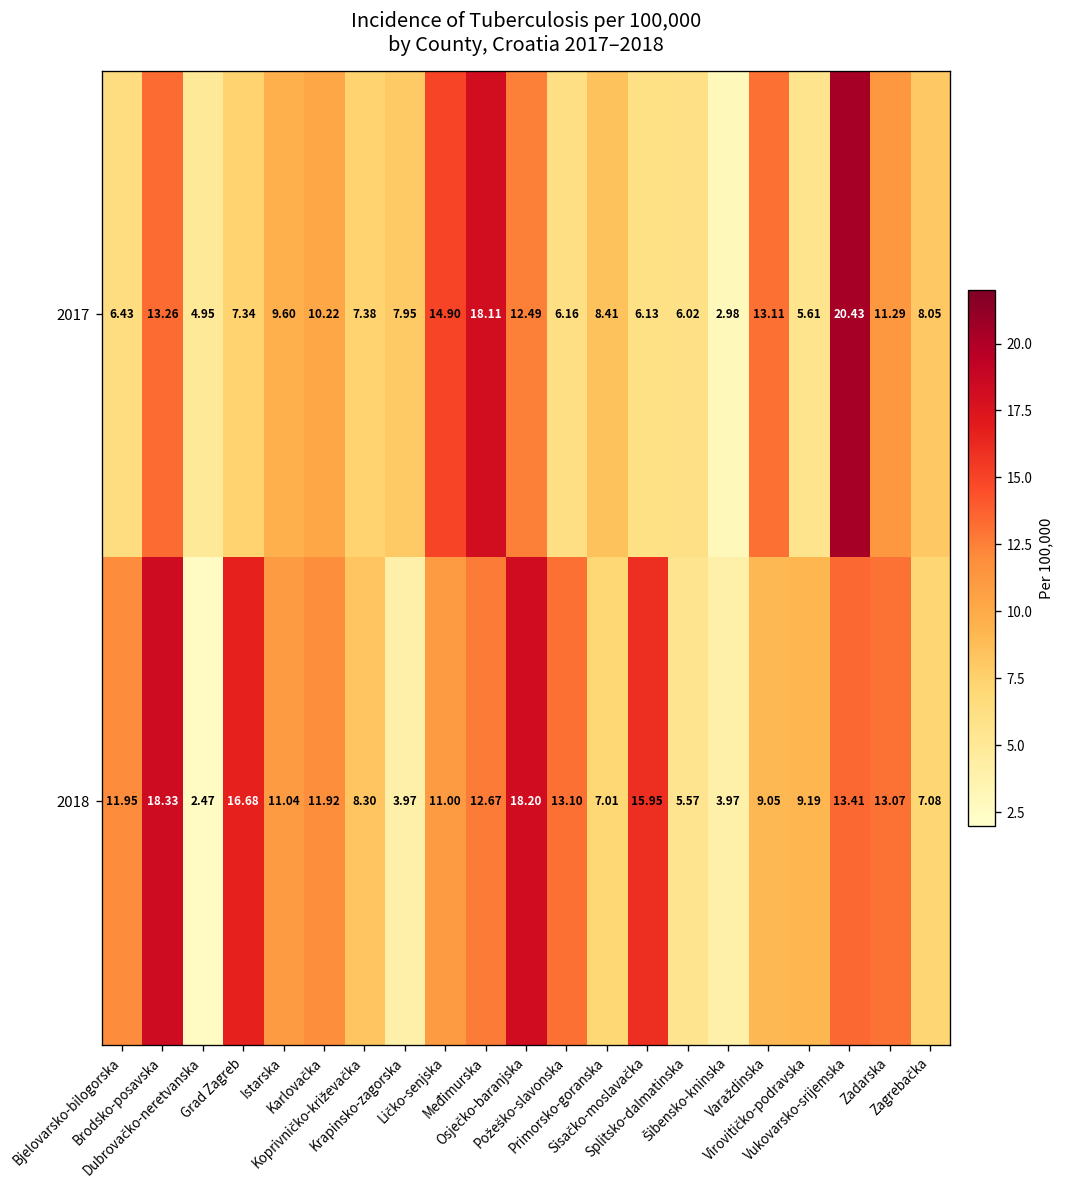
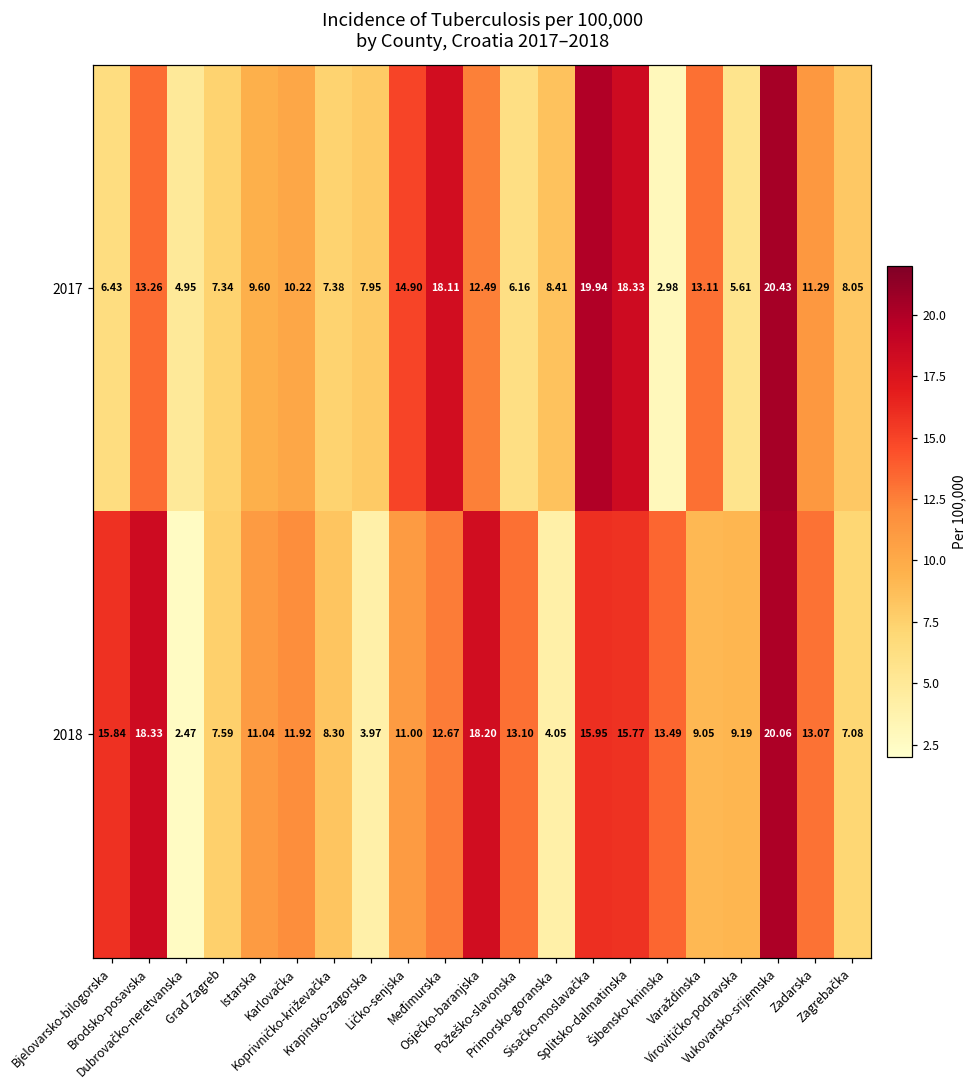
2017, Sisačko-moslavačka: 6.13 -> 19.94
2017, Splitsko-dalmatinska: 6.02 -> 18.33
2018, Bjelovarsko-bilogorska: 11.95 -> 15.84
2018, Grad Zagreb: 16.68 -> 7.59
2018, Primorsko-goranska: 7.01 -> 4.05
2018, Splitsko-dalmatinska: 5.57 -> 15.77
2018, Šibensko-kninska: 3.97 -> 13.49
2018, Vukovarsko-srijemska: 13.41 -> 20.06
